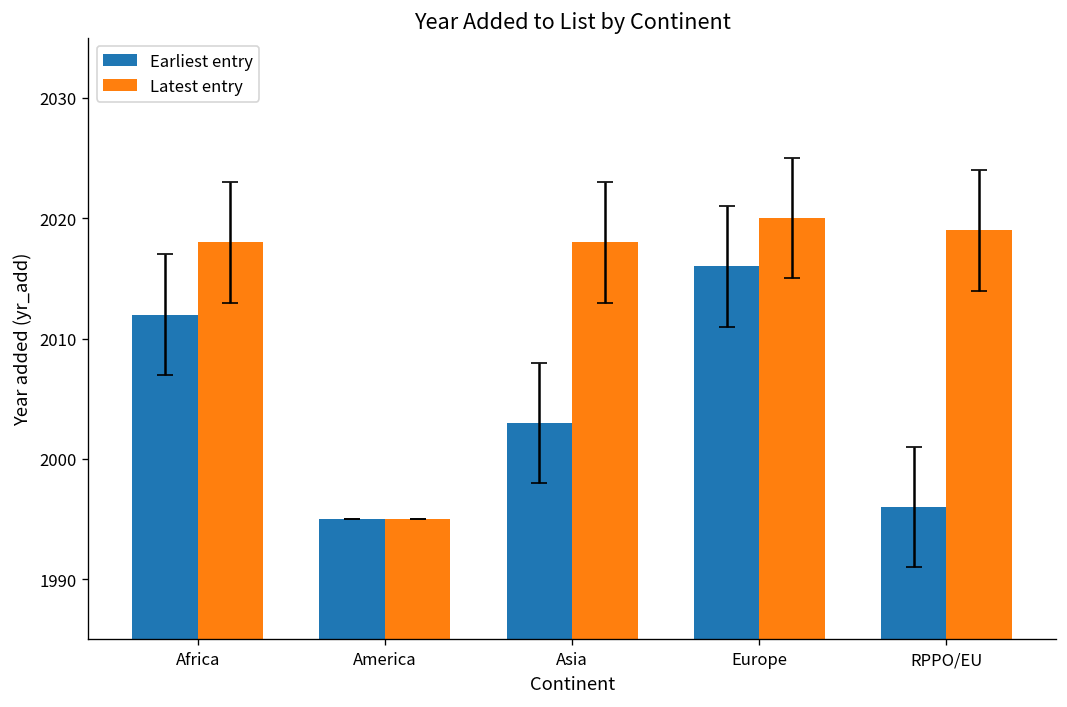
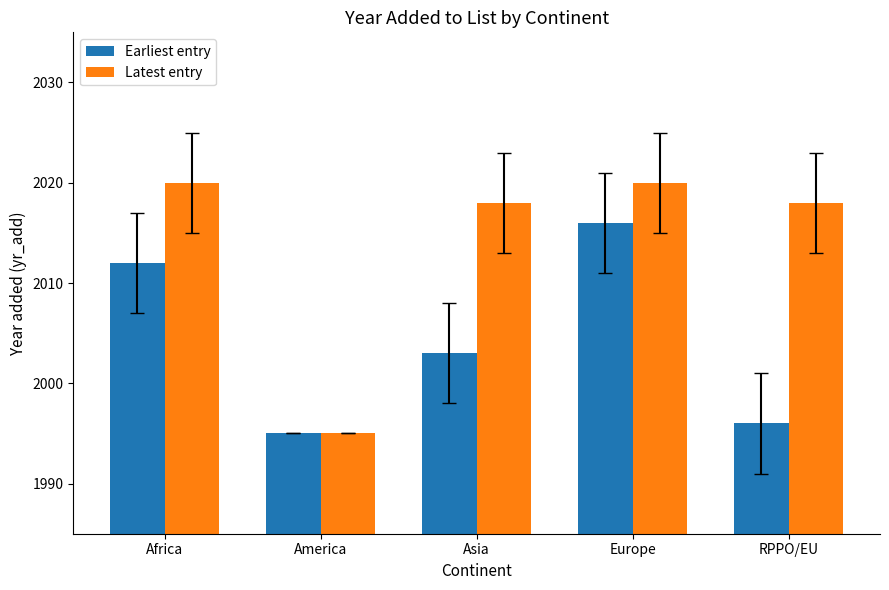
Latest entry, Africa: 2018 -> 2020
Latest entry, RPPO/EU: 2019 -> 2018
